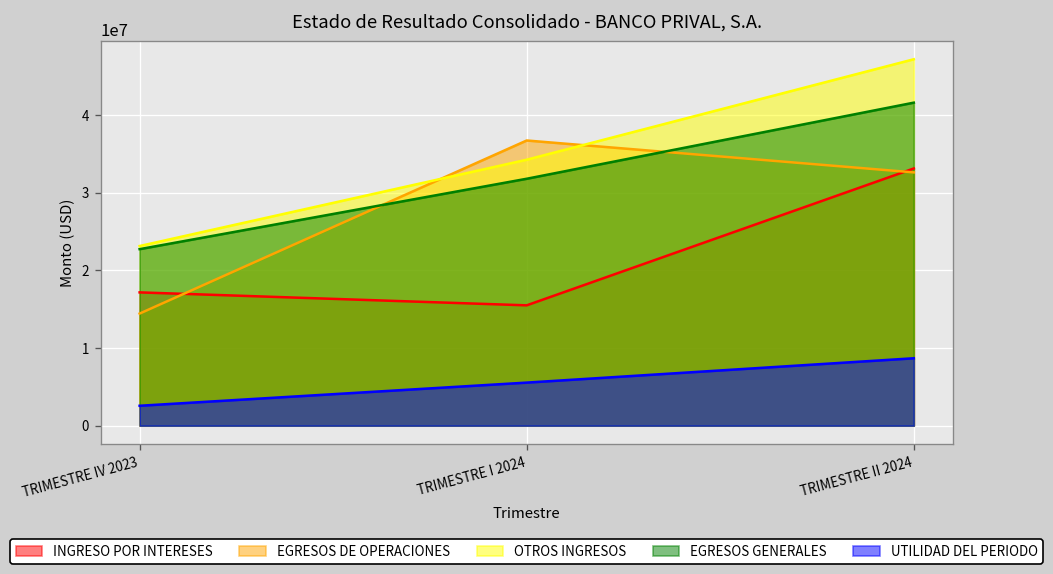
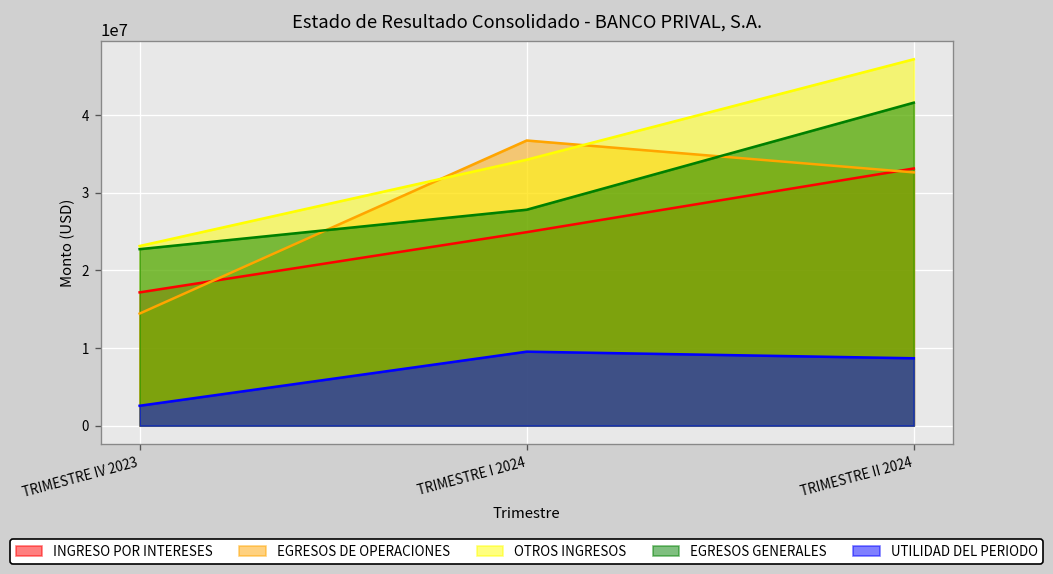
INGRESO POR INTERESES, TRIMESTRE I 2024: 15000000 -> 25000000
EGRESOS GENERALES, TRIMESTRE I 2024: 32000000 -> 28000000
UTILIDAD DEL PERIODO, TRIMESTRE I 2024: 6000000 -> 10000000
